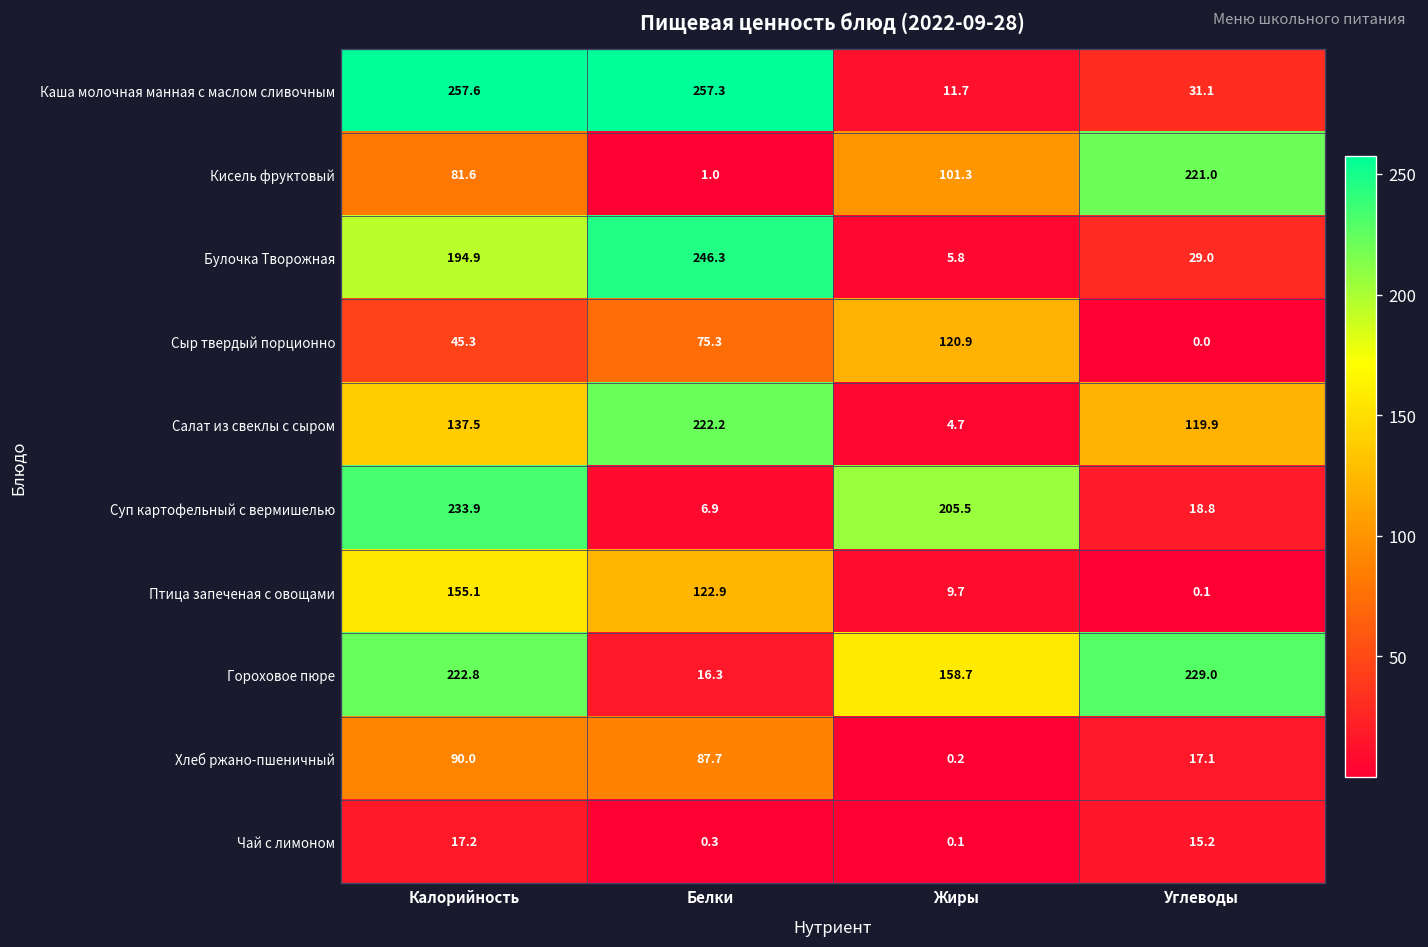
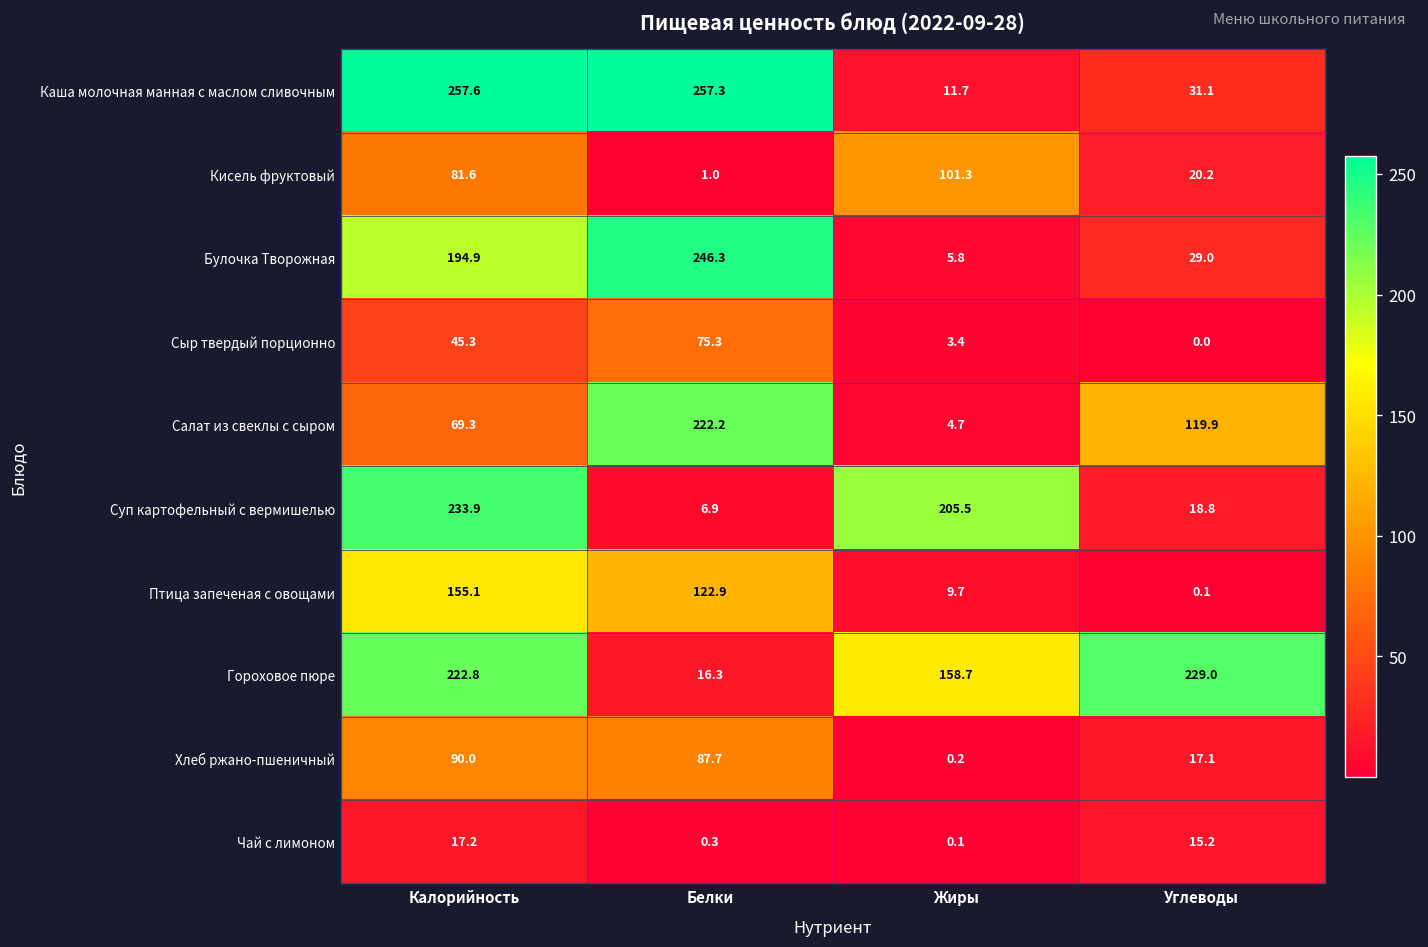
Кисель фруктовый, Углеводы: 221.0 -> 20.2
Сыр твердый порционно, Жиры: 120.9 -> 3.4
Салат из свеклы с сыром, Калорийность: 137.5 -> 69.3
